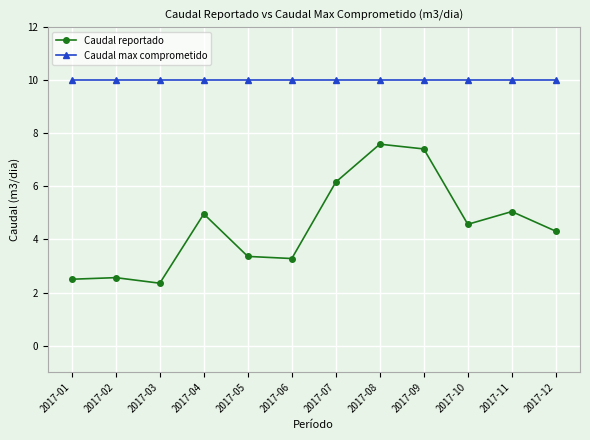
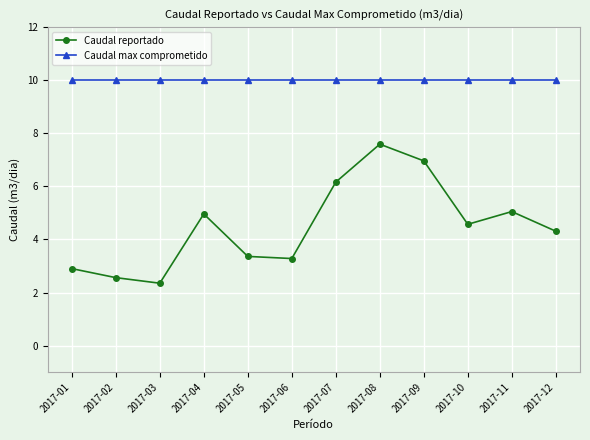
Caudal reportado, 2017-01: 2.5 -> 2.9
Caudal reportado, 2017-09: 7.4 -> 7.0
